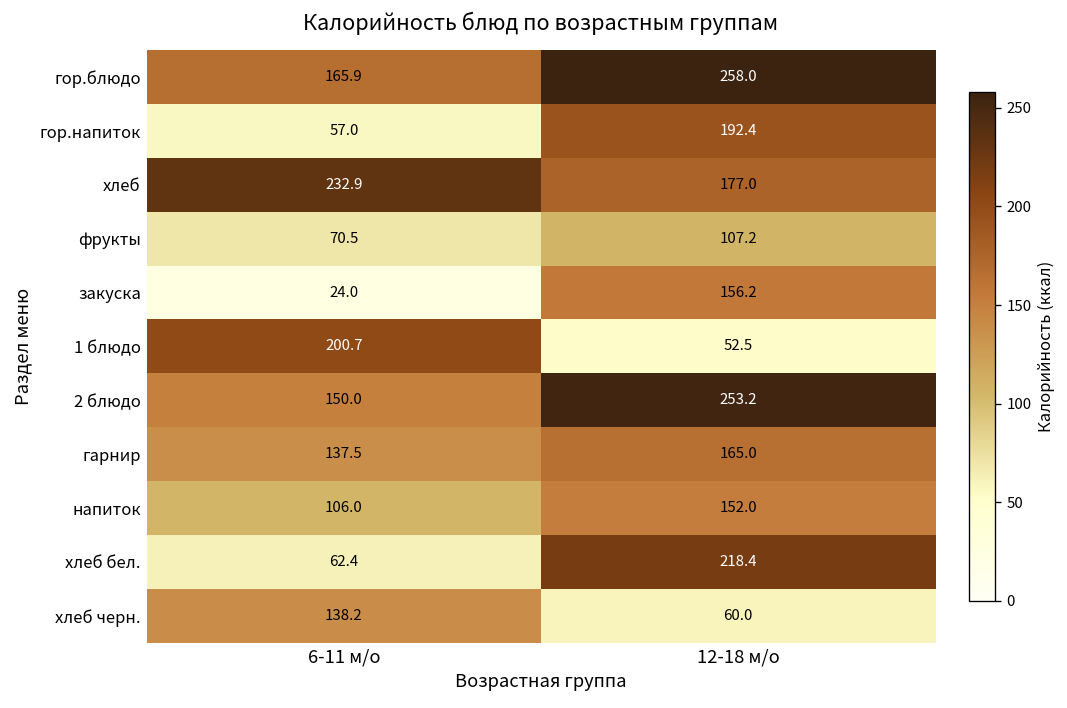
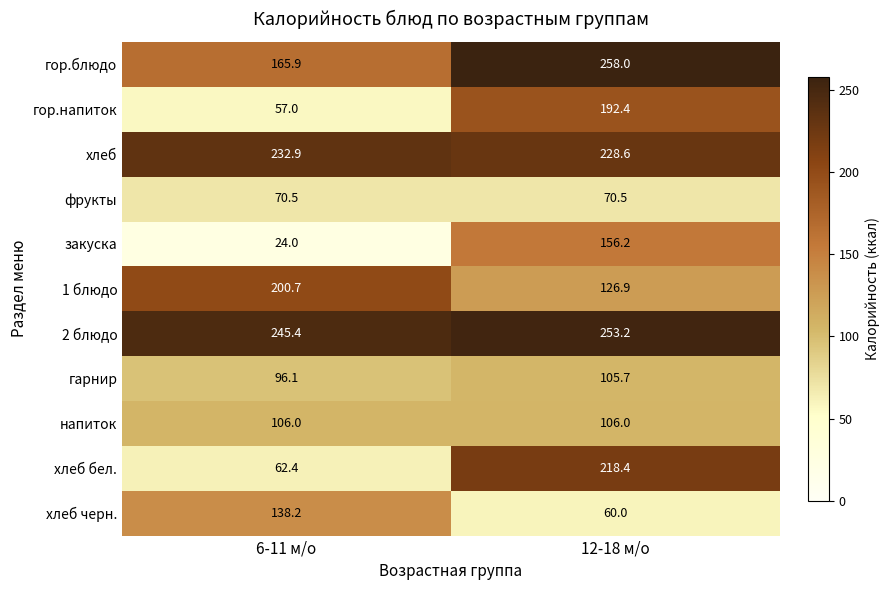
хлеб, 12-18 м/о: 177.0 -> 228.6
фрукты, 12-18 м/о: 107.2 -> 70.5
1 блюдо, 12-18 м/о: 52.5 -> 126.9
2 блюдо, 6-11 м/о: 150.0 -> 245.4
гарнир, 6-11 м/о: 137.5 -> 96.1
гарнир, 12-18 м/о: 165.0 -> 105.7
напиток, 12-18 м/о: 152.0 -> 106.0
